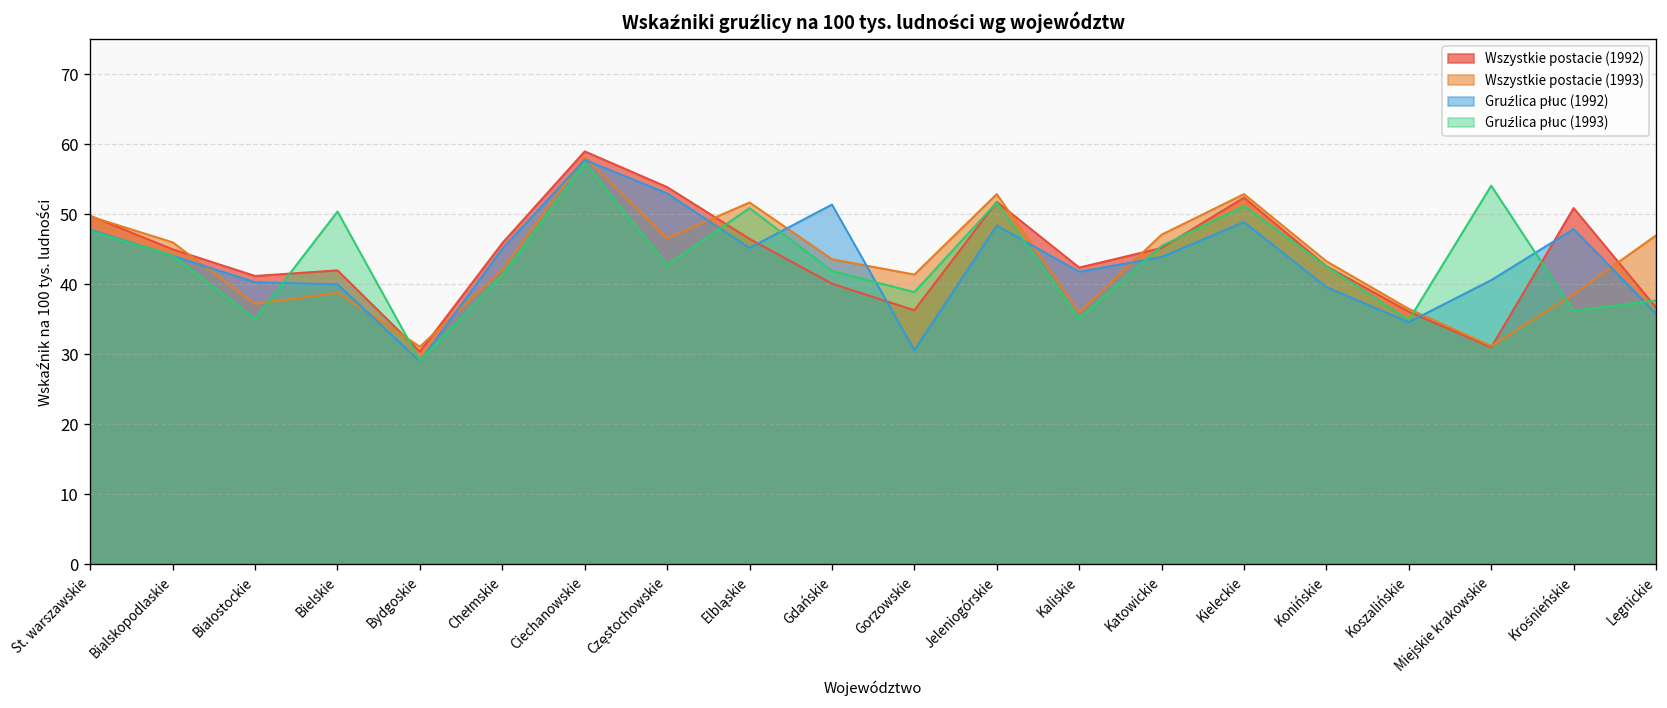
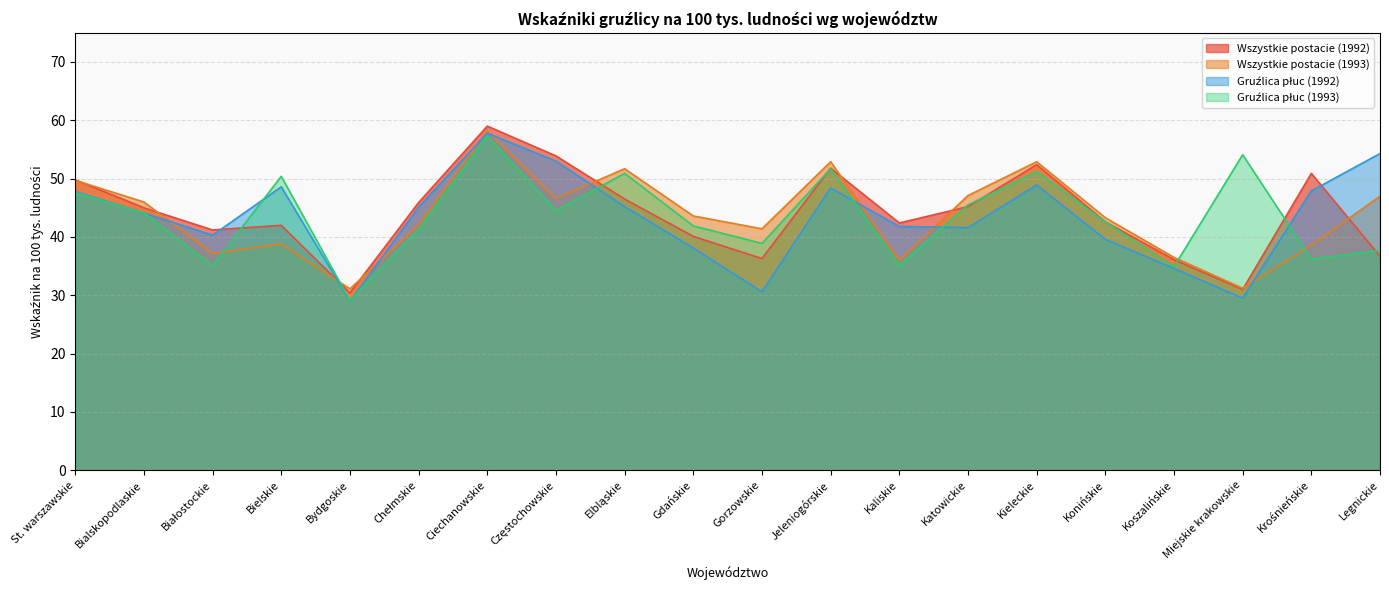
Gruźlica płuc (1992), Bielskie: 40 -> 49
Gruźlica płuc (1993), Częstochowskie: 43 -> 45
Gruźlica płuc (1992), Gdańskie: 51 -> 38
Gruźlica płuc (1992), Katowickie: 44 -> 42
Gruźlica płuc (1992), Miejskie krakowskie: 41 -> 30
Gruźlica płuc (1992), Legnickie: 36 -> 54
